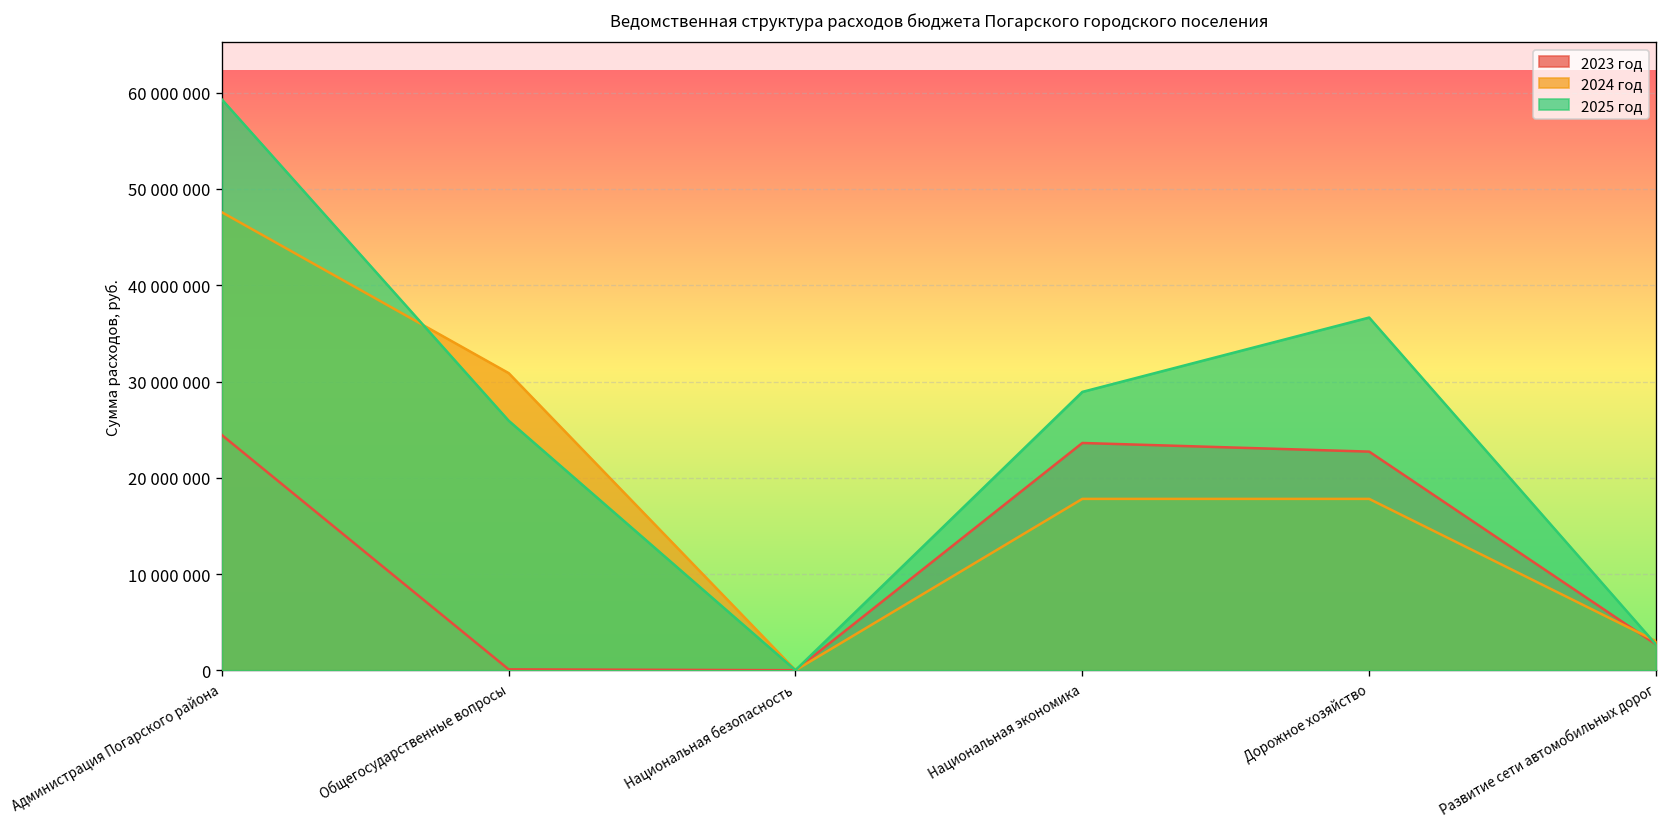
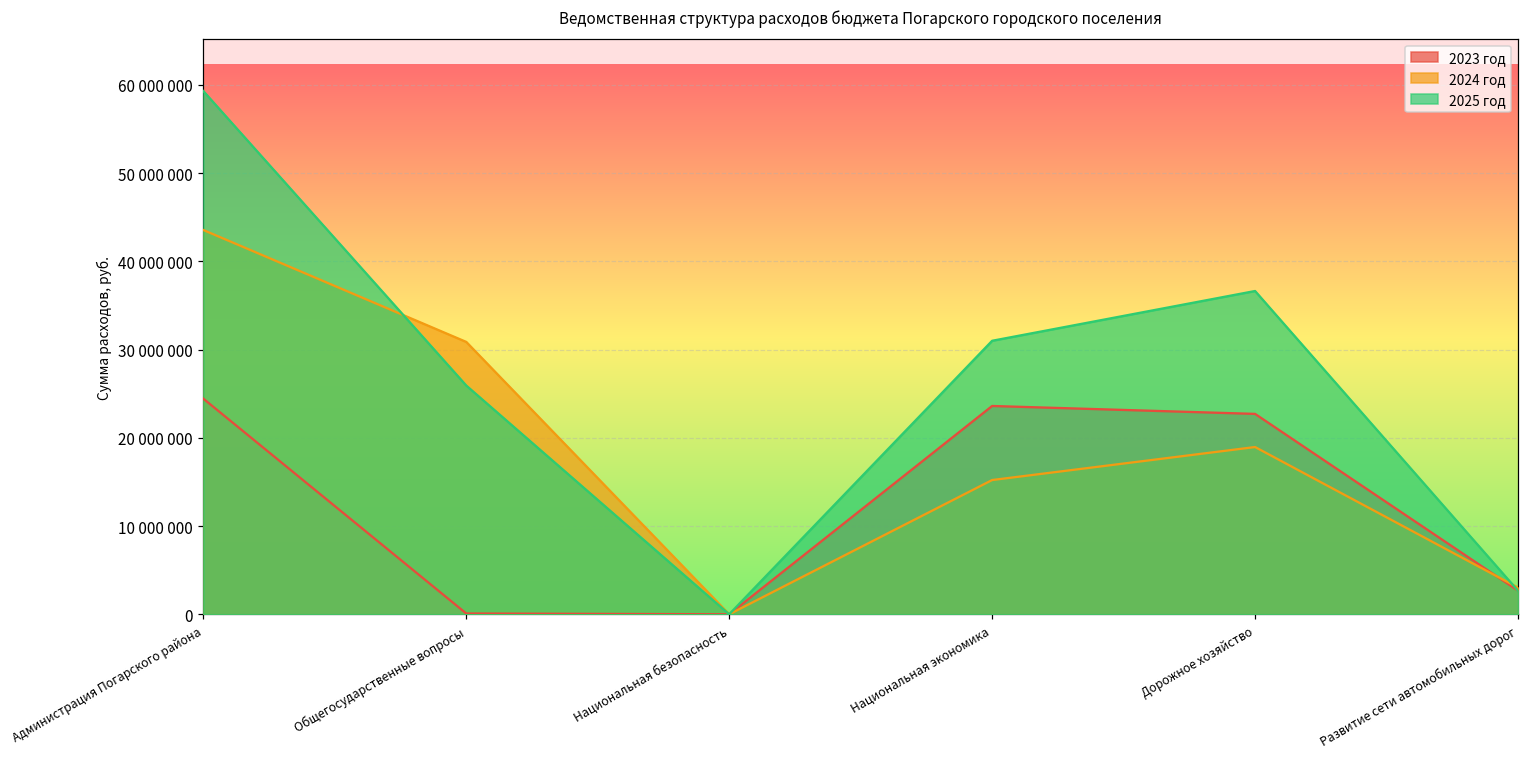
2024 год, Администрация Погарского района: 48000000 -> 44000000
2024 год, Национальная экономика: 18000000 -> 15000000
2025 год, Национальная экономика: 29000000 -> 31000000
2024 год, Дорожное хозяйство: 18000000 -> 19000000
